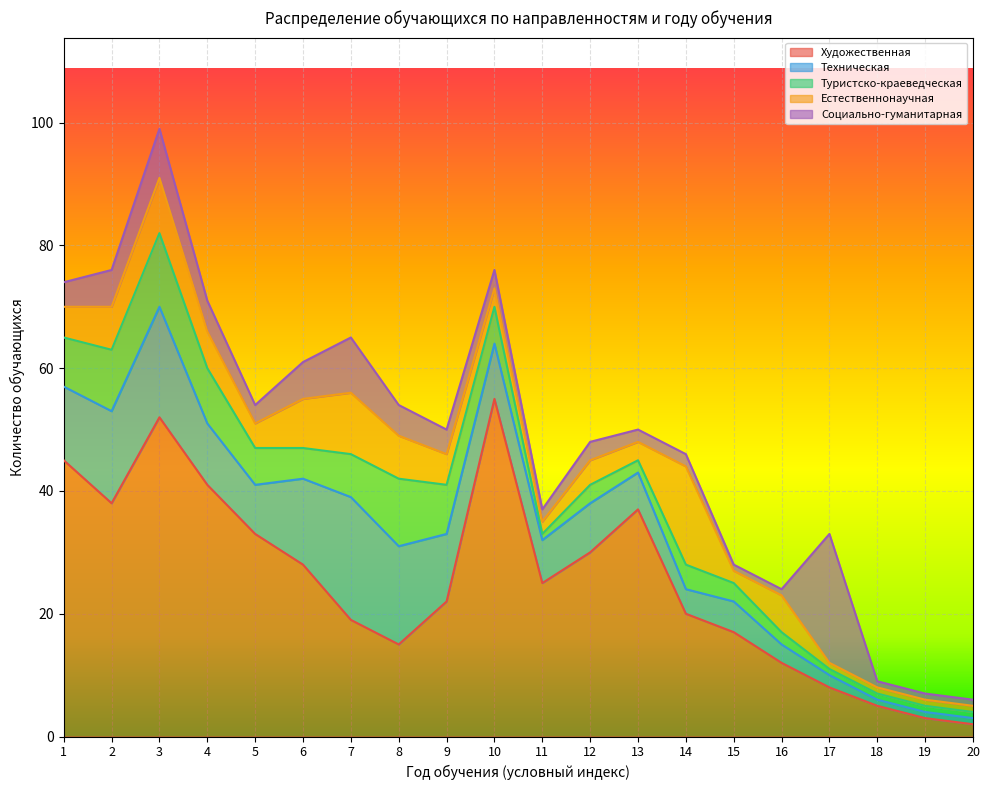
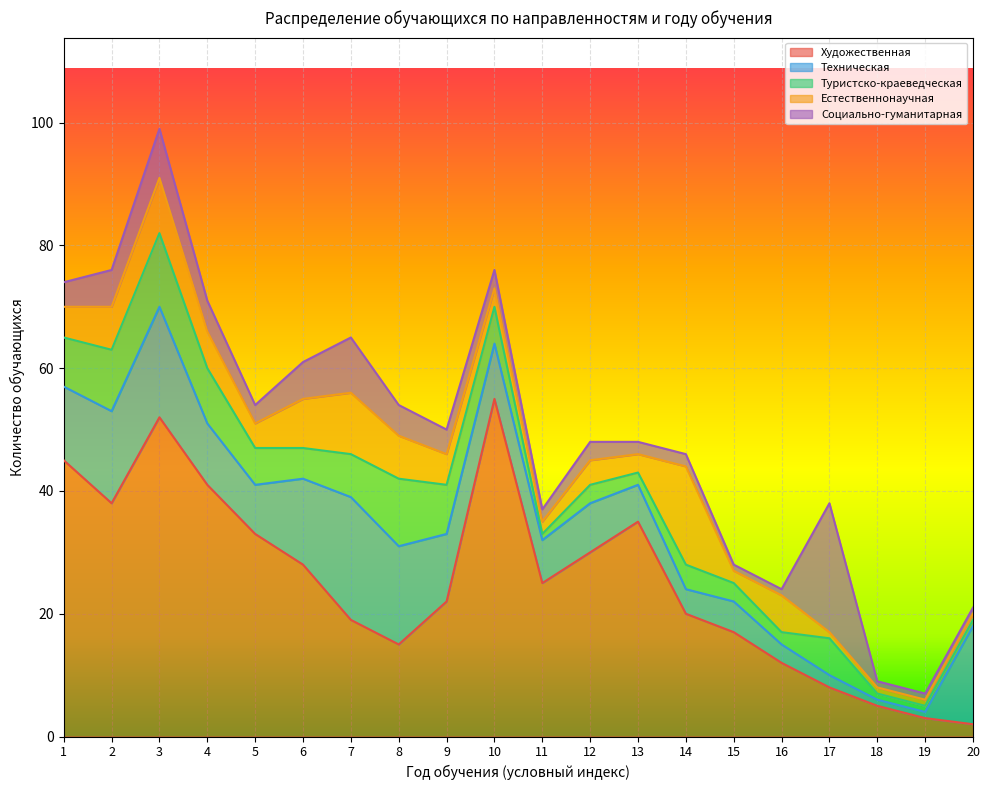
Художественная, 13: 37 -> 35
Туристско-краеведческая, 17: 1 -> 6
Техническая, 20: 1 -> 16
